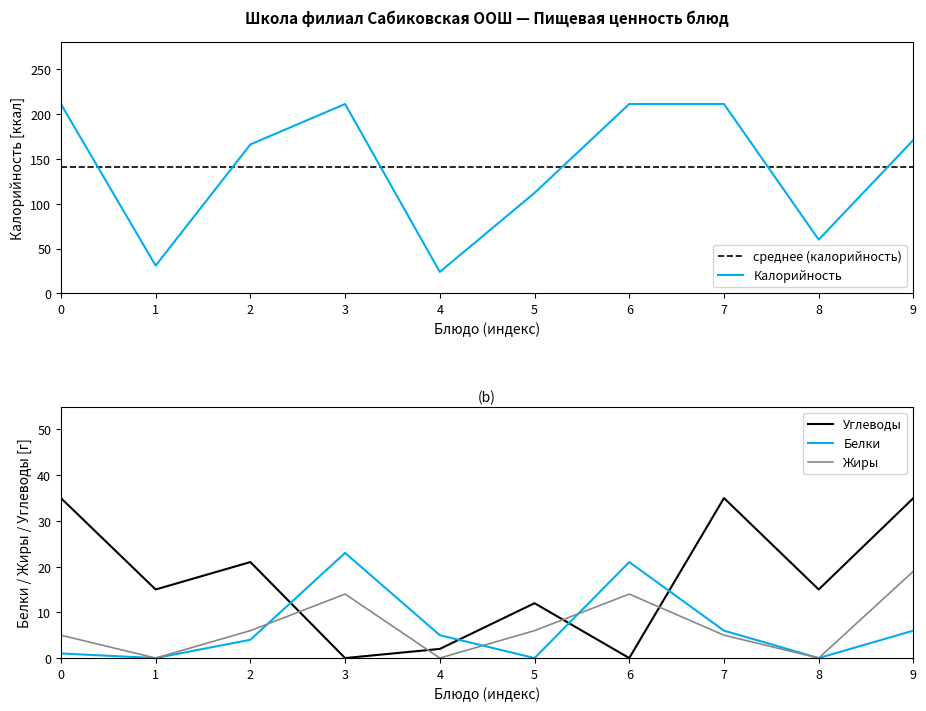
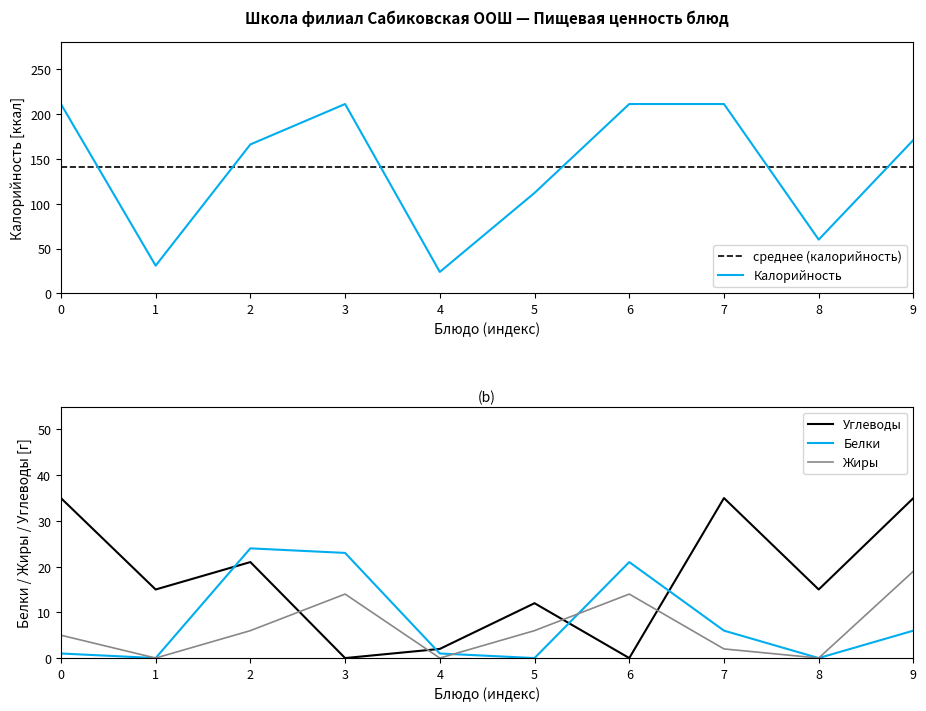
(b), Белки, 2: 4 -> 24
(b), Белки, 4: 5 -> 1
(b), Жиры, 7: 5 -> 2
